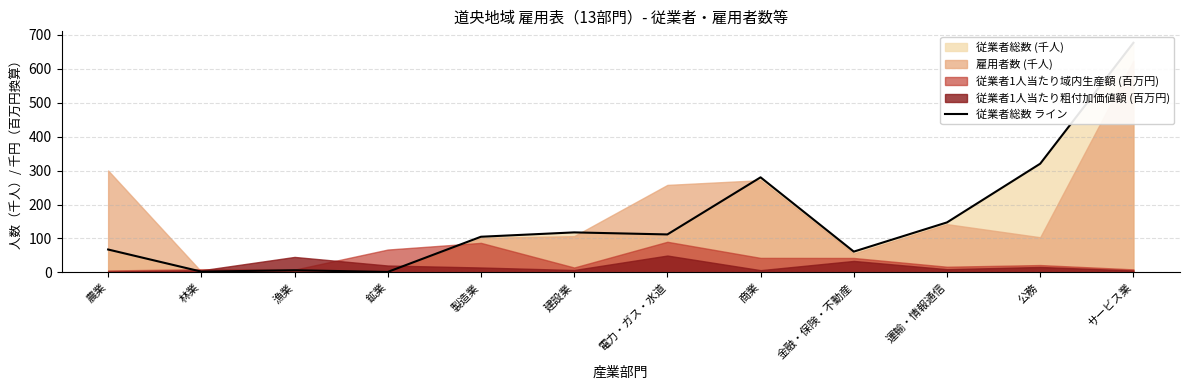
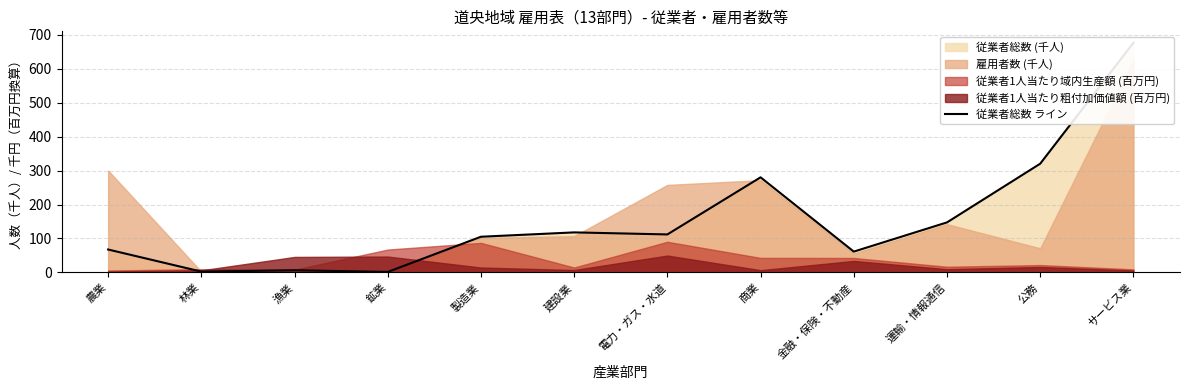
従業者1人当たり粗付加価値額 (百万円), 鉱業: 20 -> 50
雇用者数 (千人), 公務: 100 -> 70
